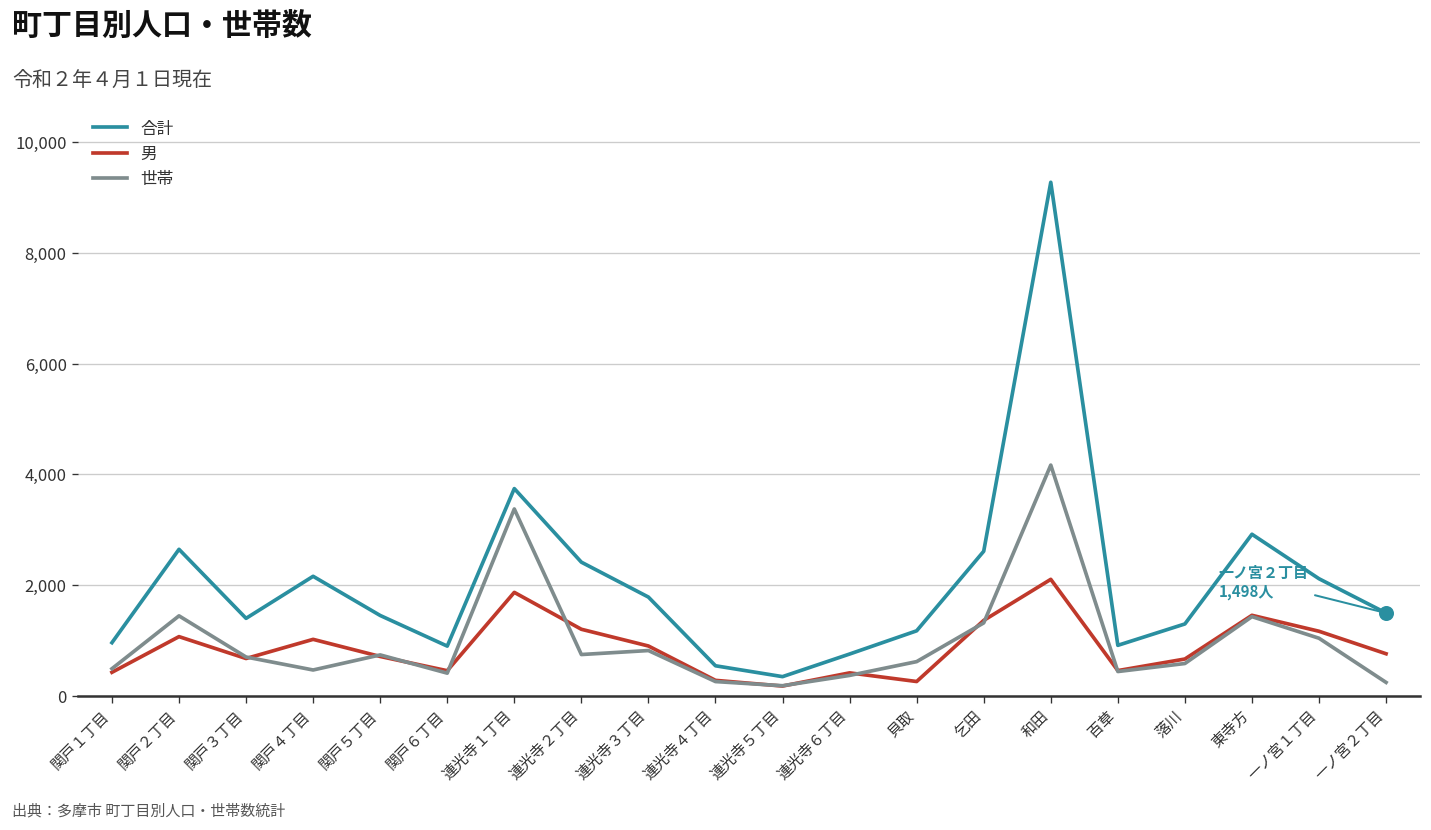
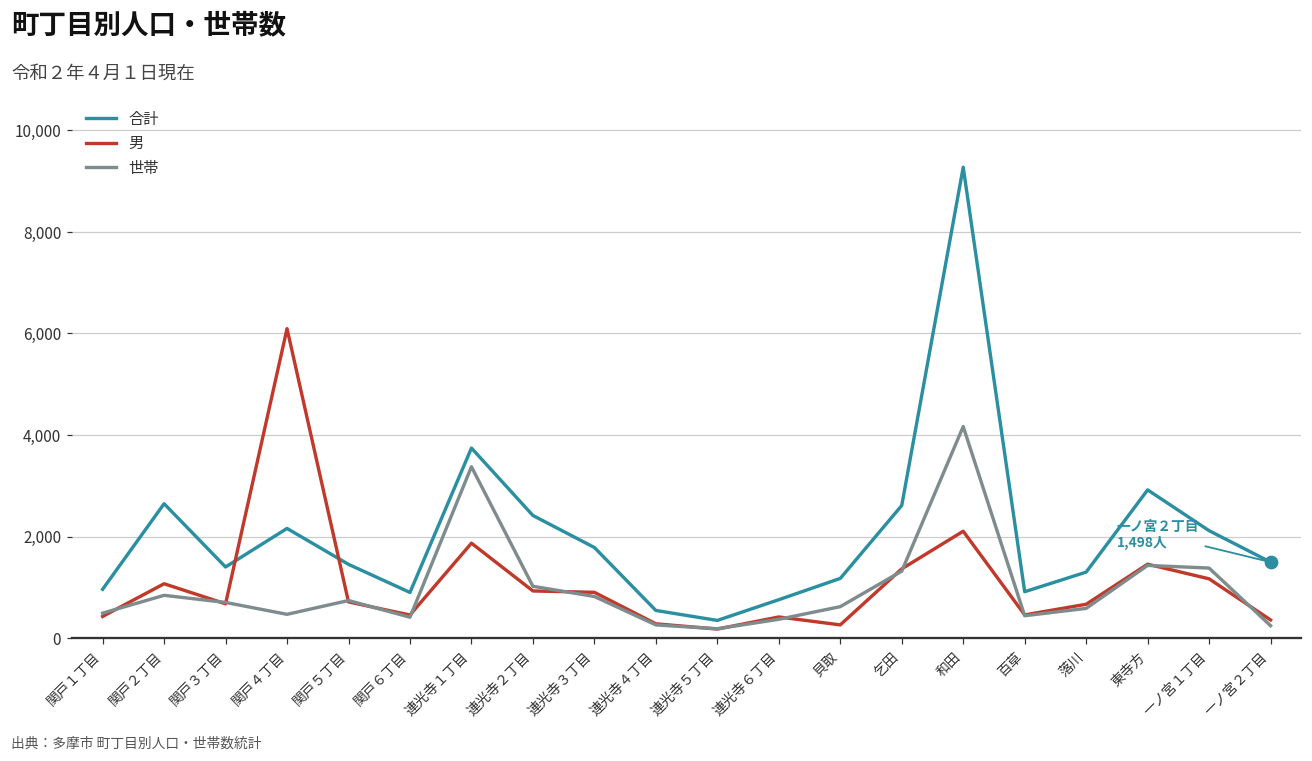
世帯, 関戸２丁目: 1,400 -> 800
男, 関戸４丁目: 1,000 -> 6,100
男, 連光寺２丁目: 1,200 -> 900
世帯, 連光寺２丁目: 700 -> 1,000
世帯, 一ノ宮１丁目: 1,000 -> 1,400
男, 一ノ宮２丁目: 800 -> 400
